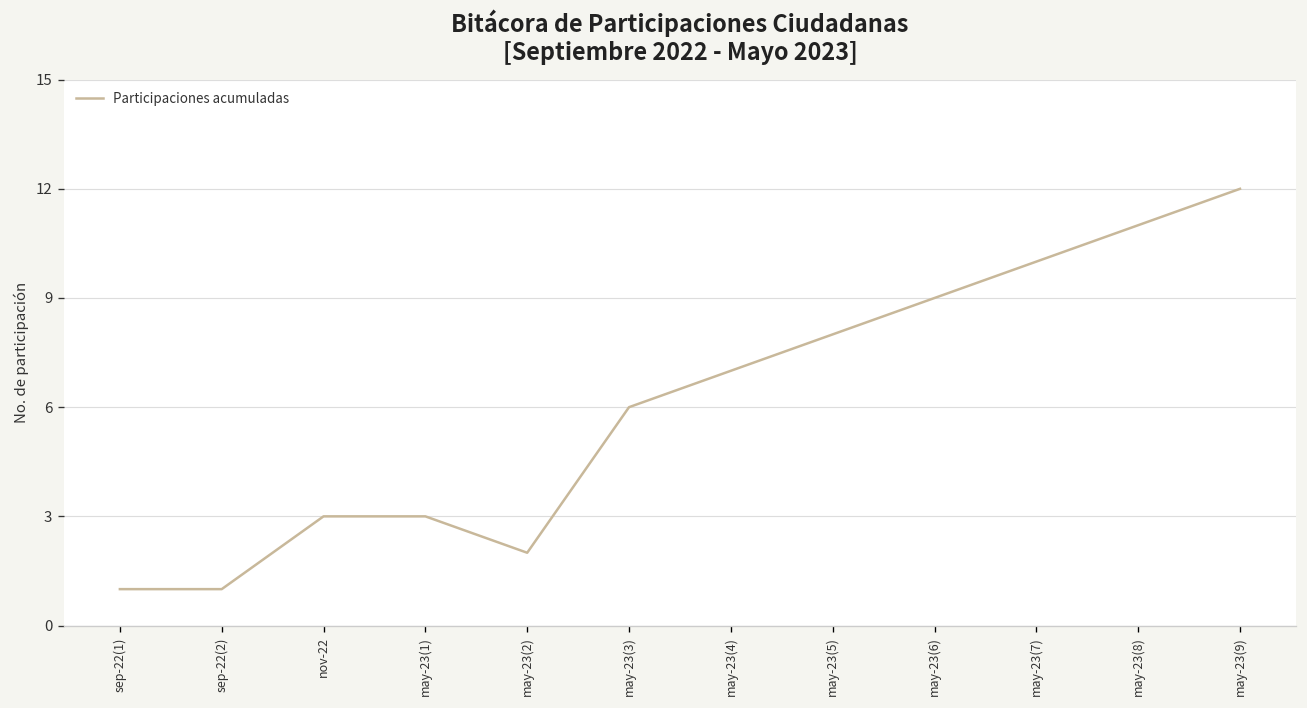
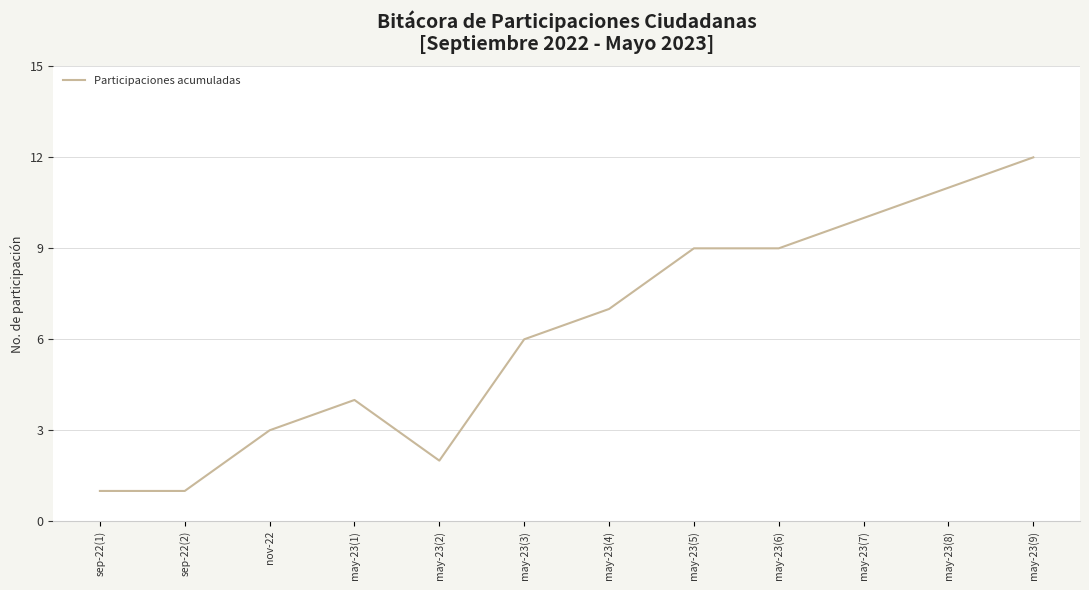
may-23(1): 3 -> 4
may-23(5): 8 -> 9
